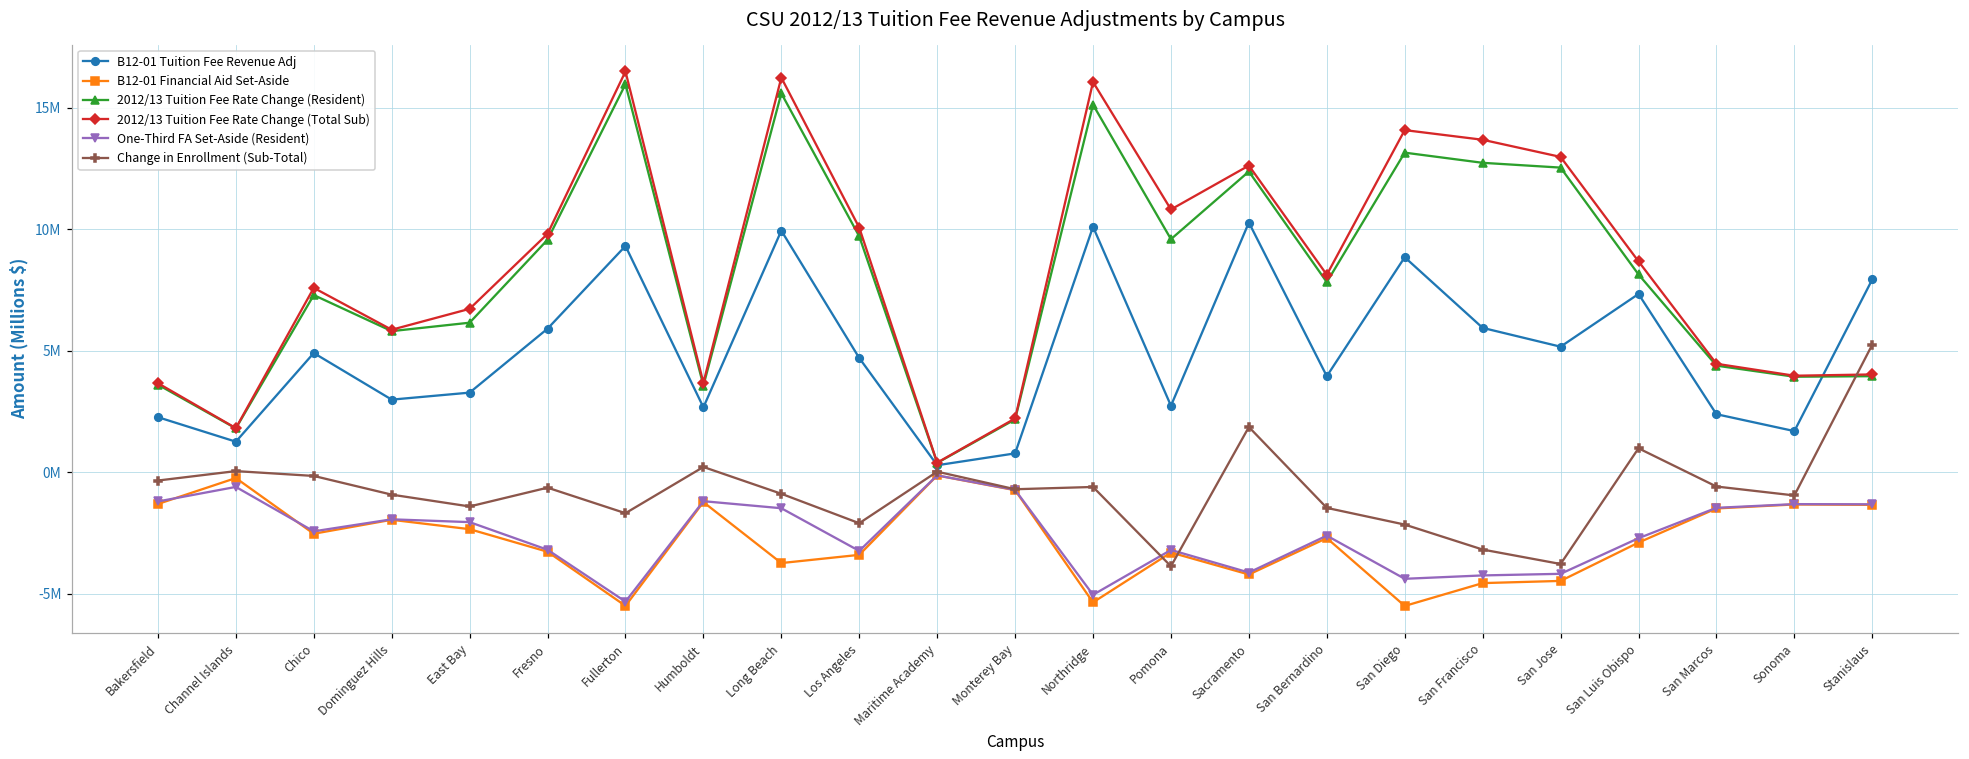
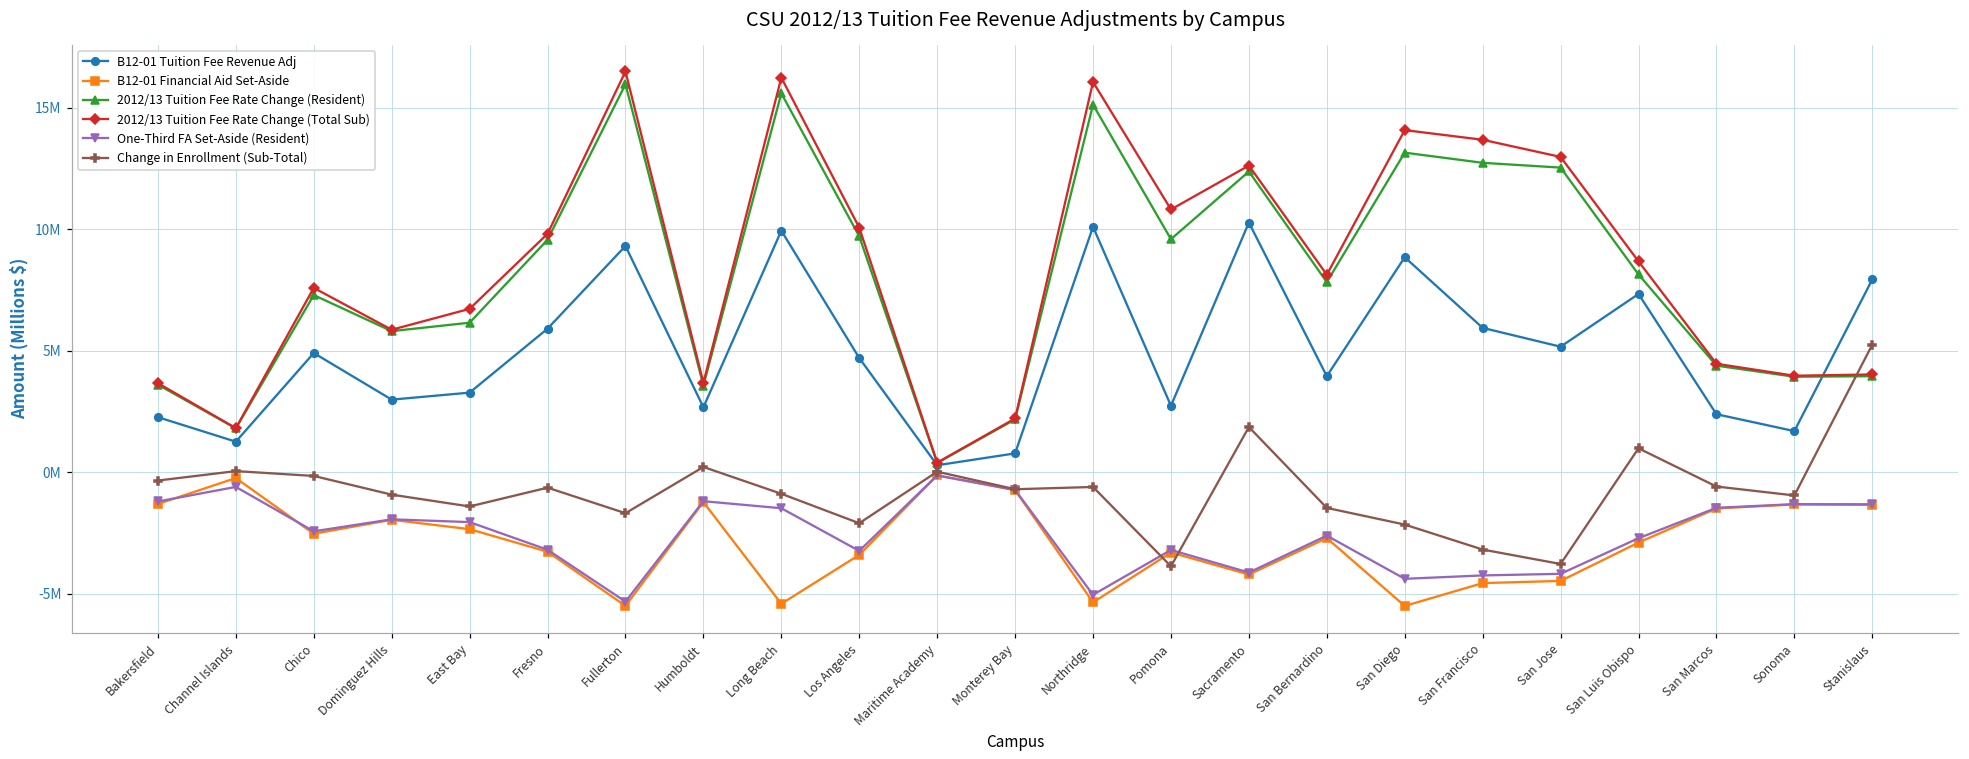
B12-01 Financial Aid Set-Aside, Long Beach: -3700000 -> -5400000
